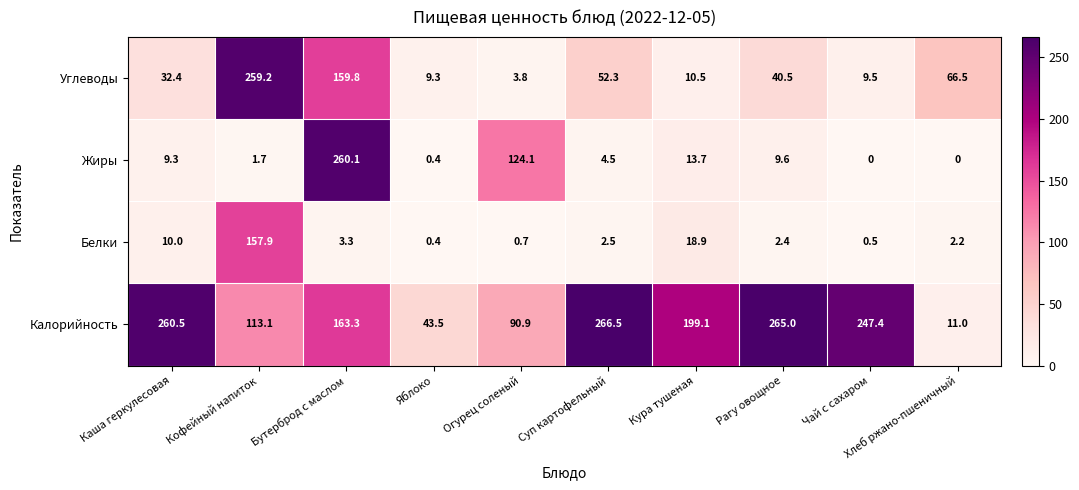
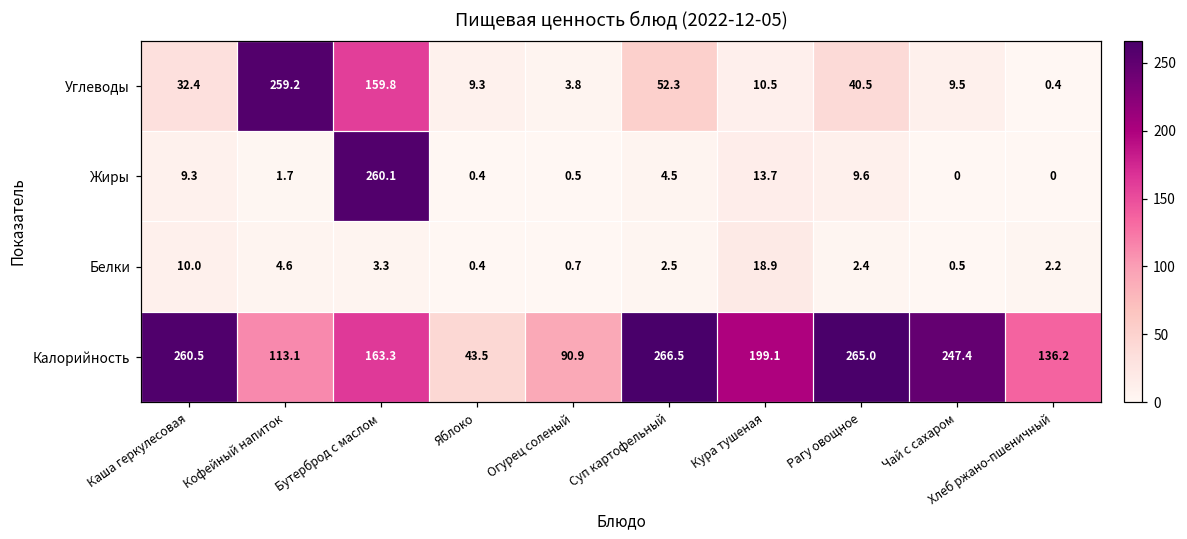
Углеводы, Хлеб ржано-пшеничный: 66.5 -> 0.4
Жиры, Огурец соленый: 124.1 -> 0.5
Белки, Кофейный напиток: 157.9 -> 4.6
Калорийность, Хлеб ржано-пшеничный: 11.0 -> 136.2
